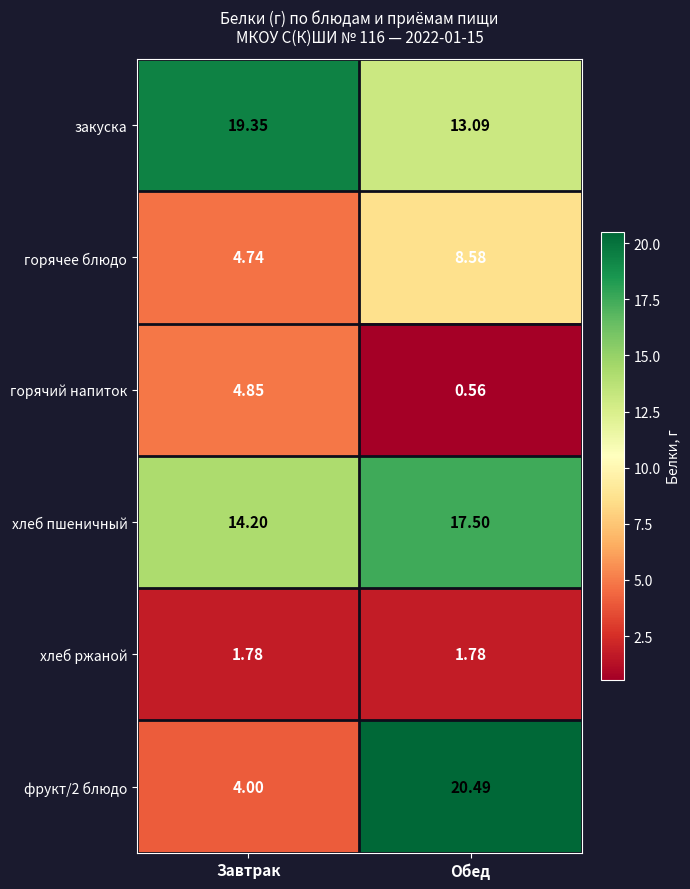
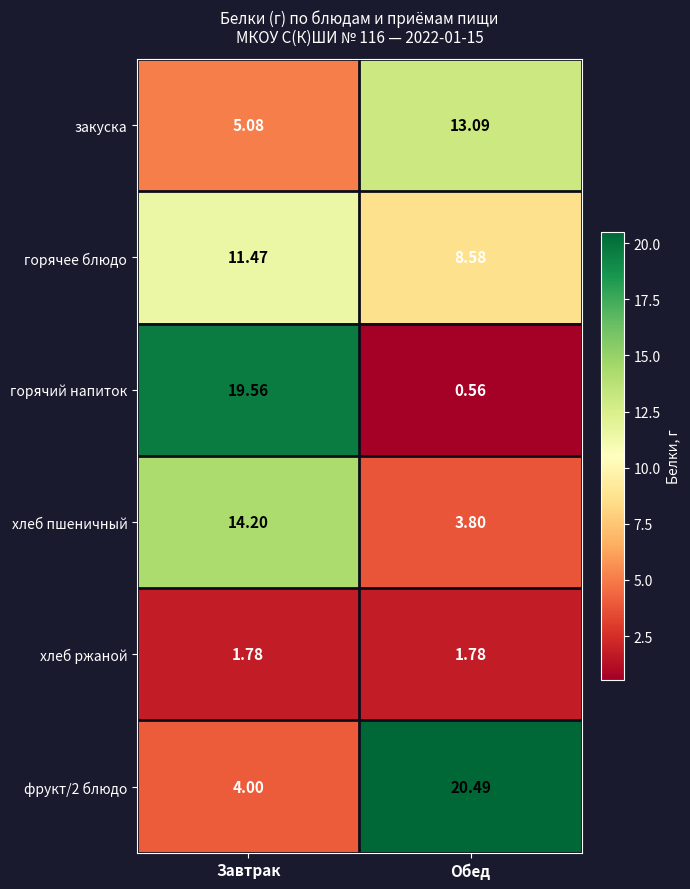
закуска, Завтрак: 19.35 -> 5.08
горячее блюдо, Завтрак: 4.74 -> 11.47
горячий напиток, Завтрак: 4.85 -> 19.56
хлеб пшеничный, Обед: 17.50 -> 3.80
